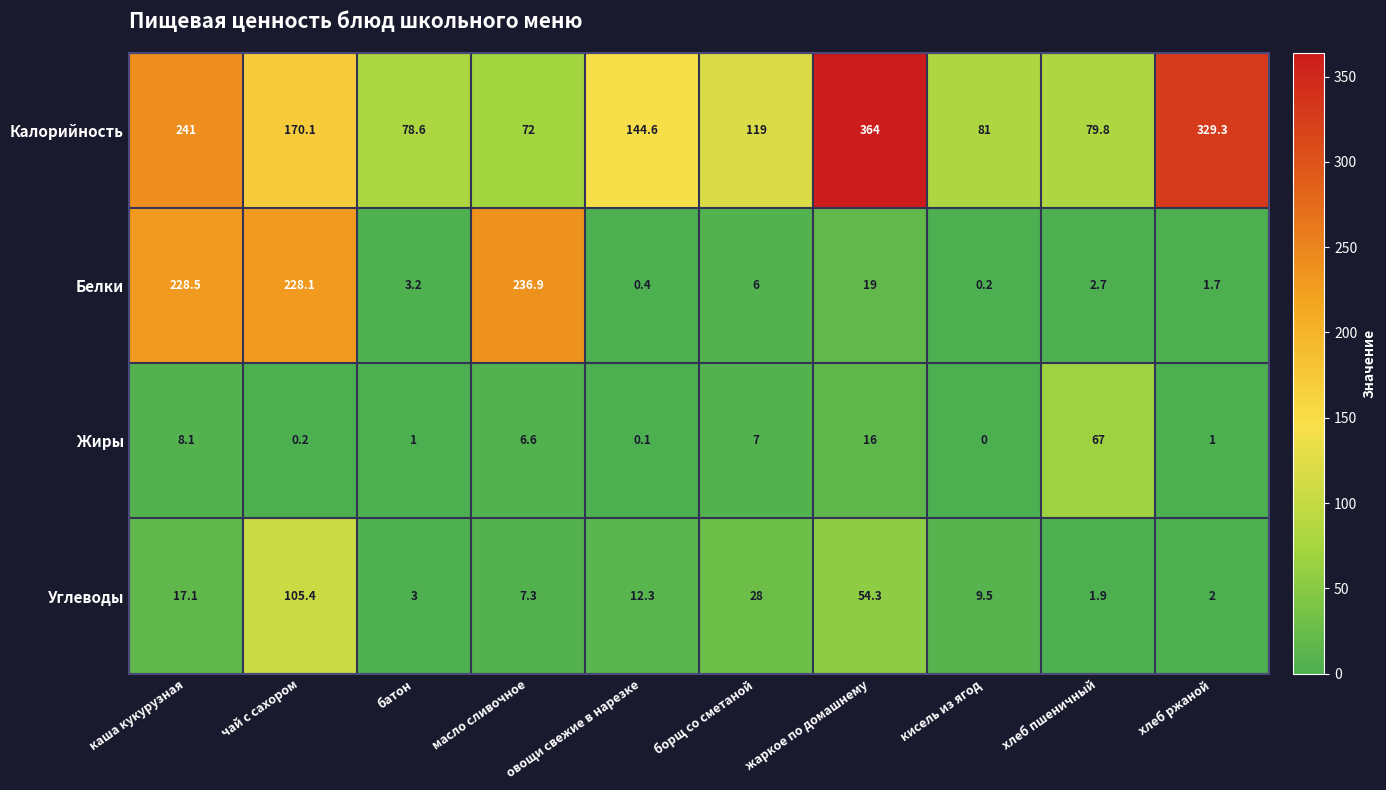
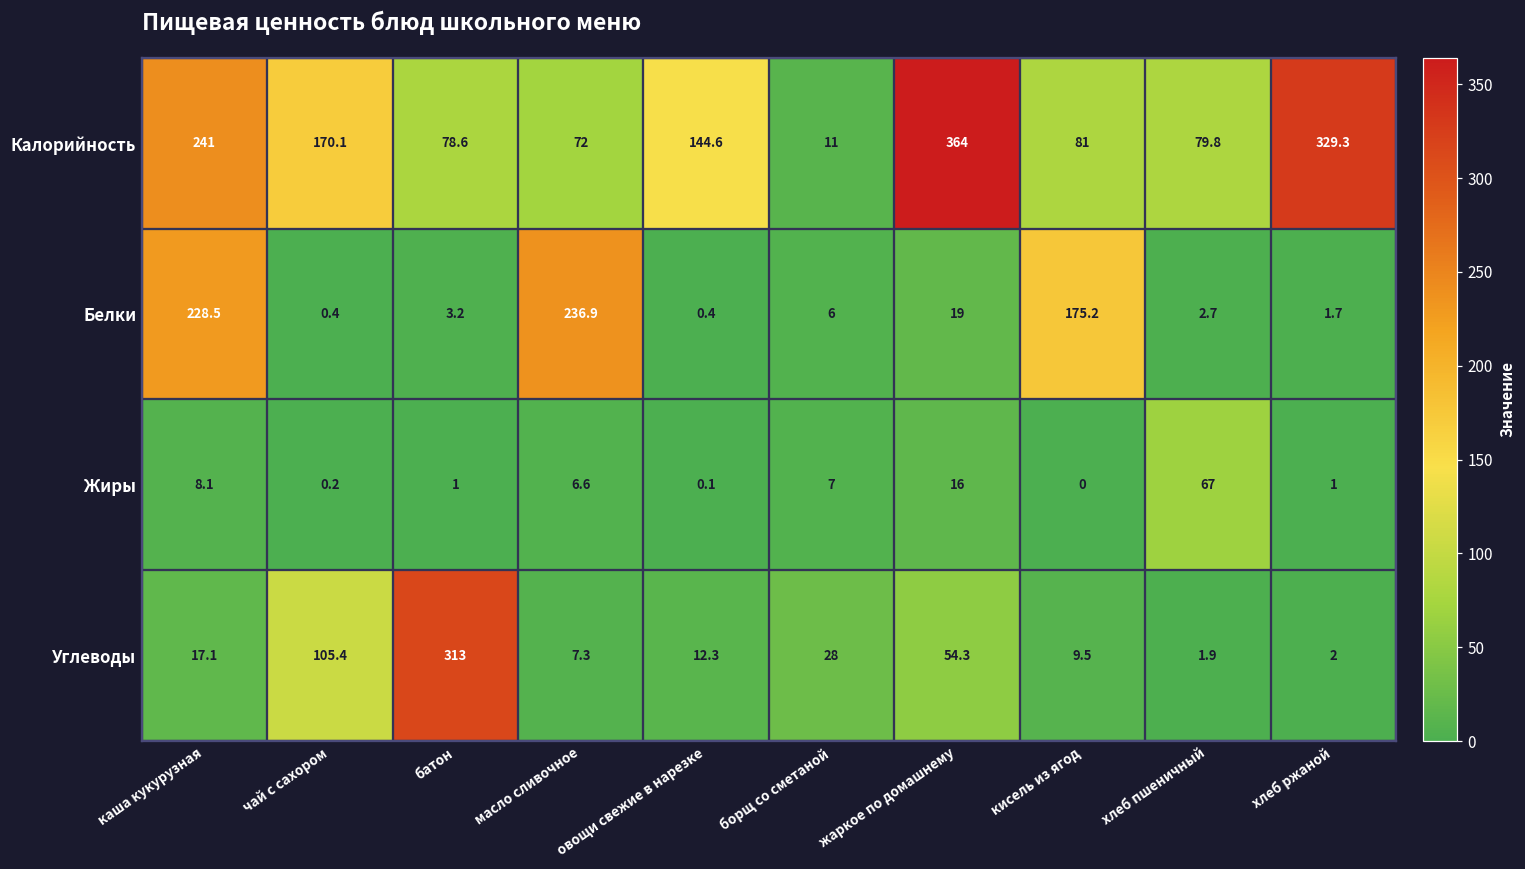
Калорийность, борщ со сметаной: 119 -> 11
Белки, чай с сахором: 228.1 -> 0.4
Белки, кисель из ягод: 0.2 -> 175.2
Углеводы, батон: 3 -> 313
